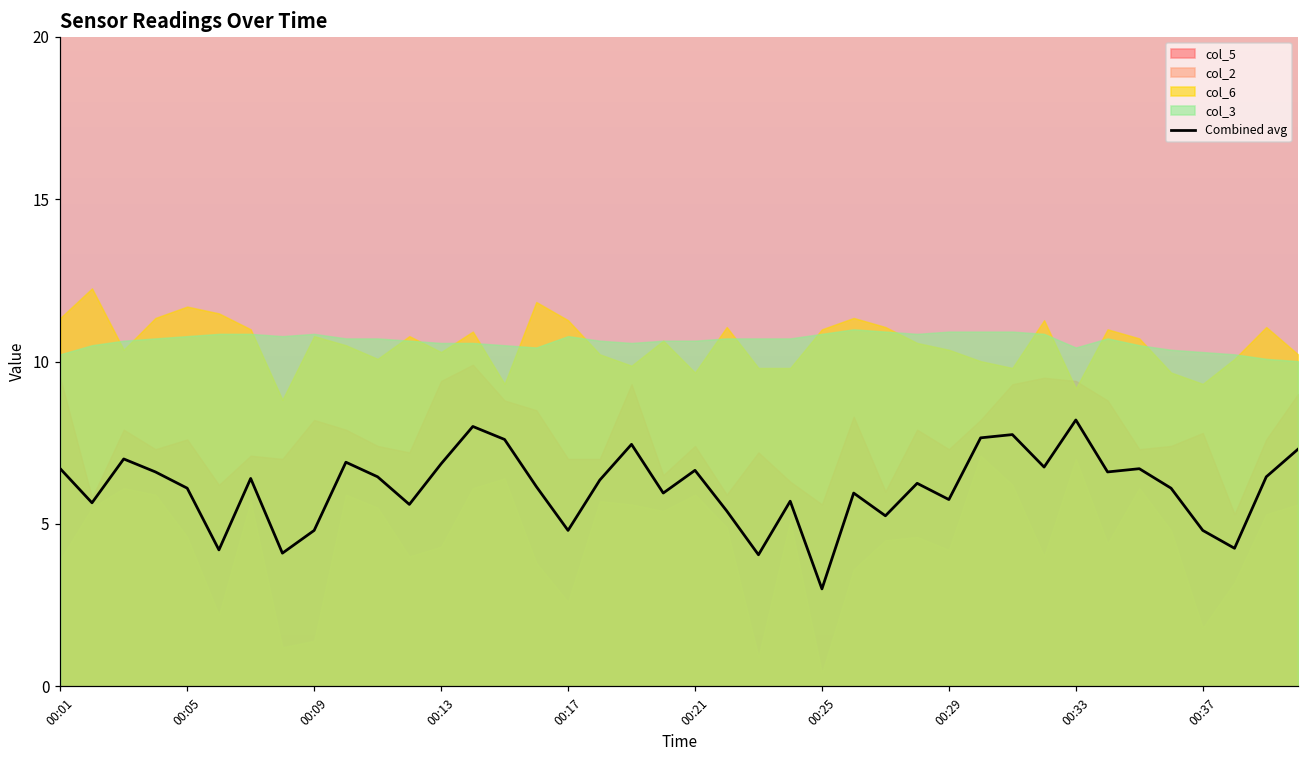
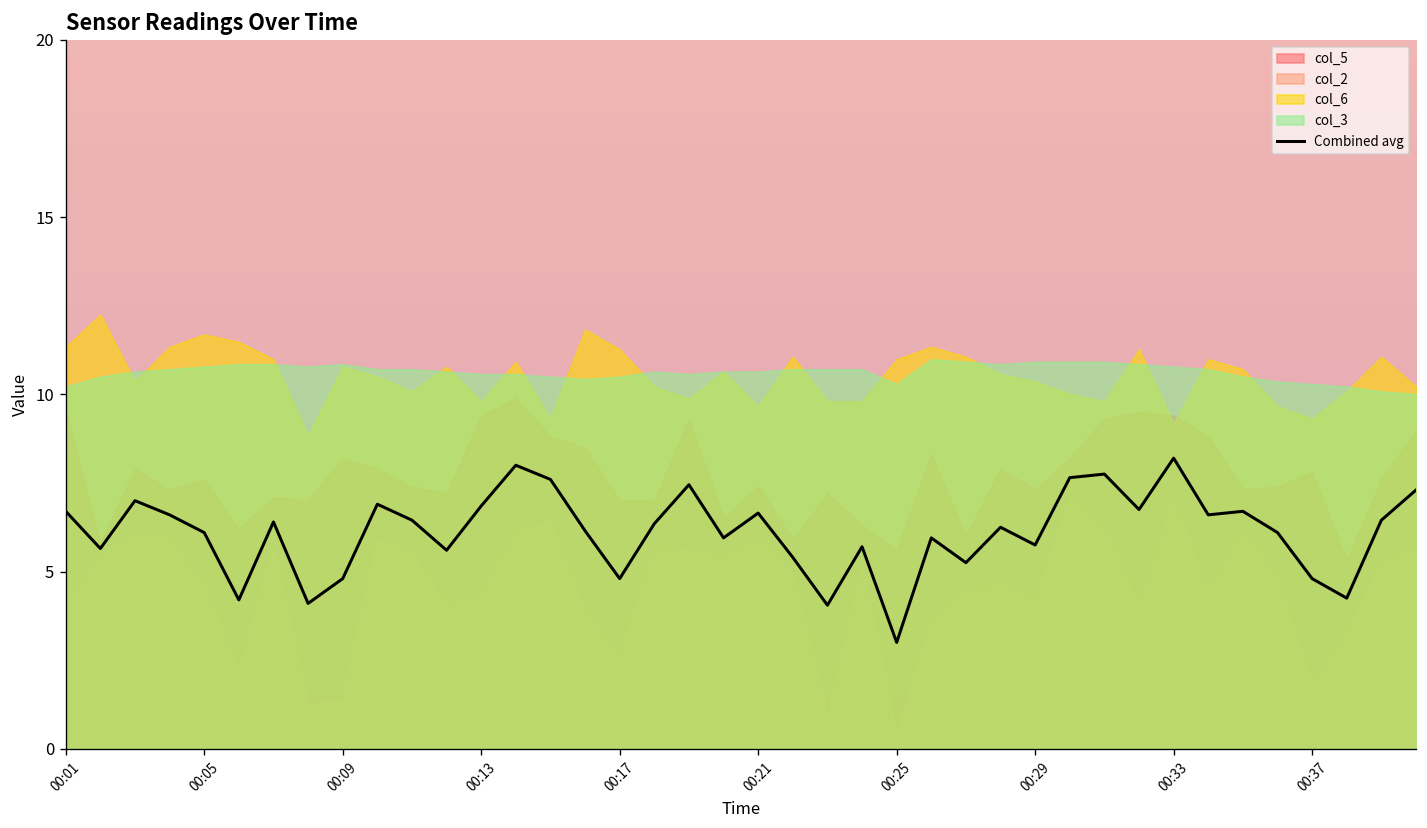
col_6, 00:13: 10.3 -> 9.8
col_3, 00:17: 10.8 -> 10.5
col_3, 00:25: 10.9 -> 10.3
col_3, 00:33: 10.4 -> 10.8
